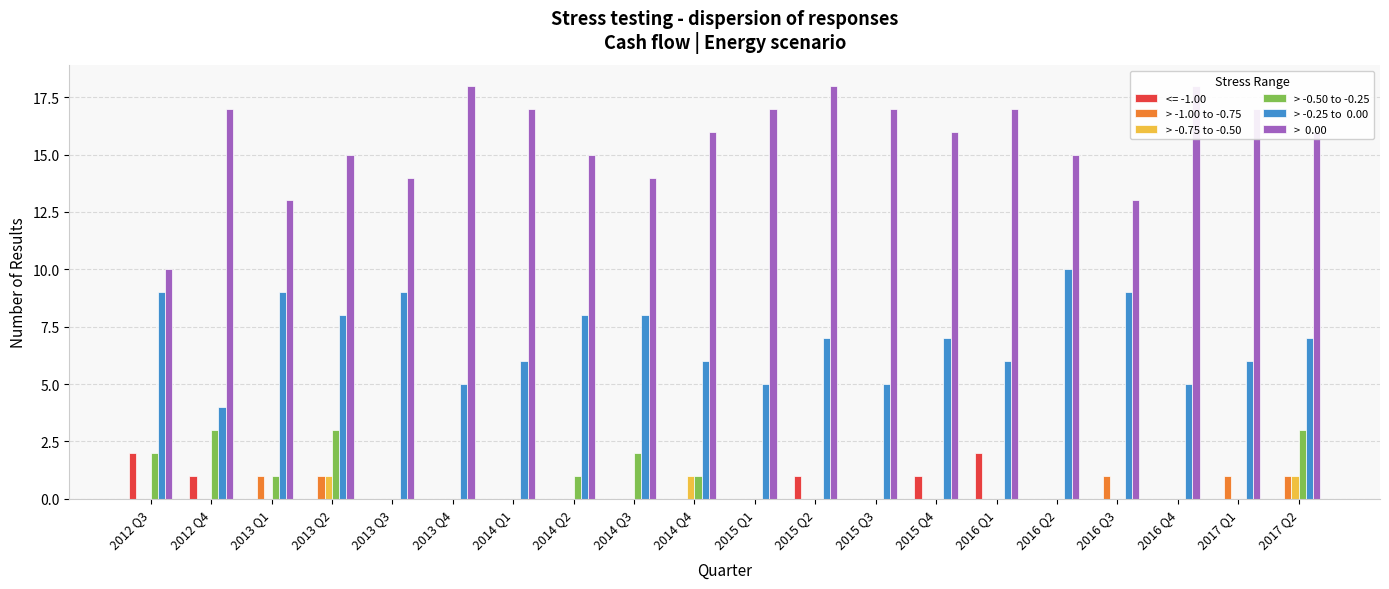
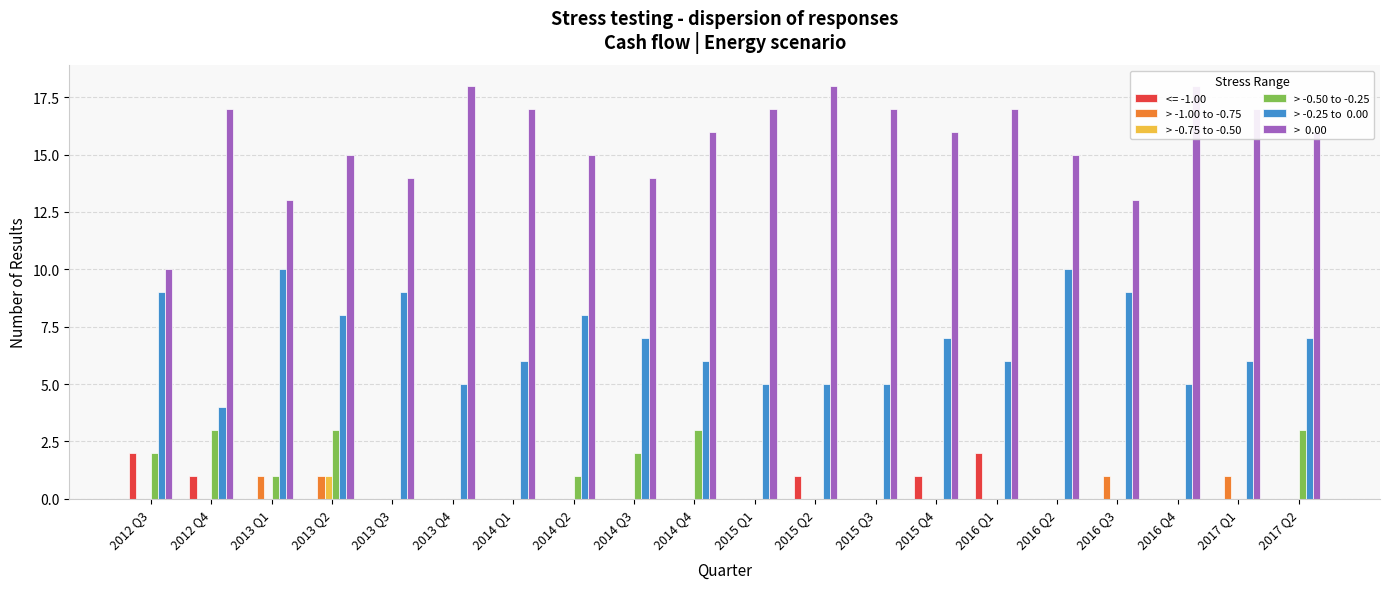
> -0.25 to 0.00, 2013 Q1: 9 -> 10
> -0.25 to 0.00, 2014 Q3: 8 -> 7
> -0.75 to -0.50, 2014 Q4: 1 -> 0
> -0.50 to -0.25, 2014 Q4: 1 -> 3
> -0.25 to 0.00, 2015 Q2: 7 -> 5
> -1.00 to -0.75, 2017 Q2: 1 -> 0
> -0.75 to -0.50, 2017 Q2: 1 -> 0
